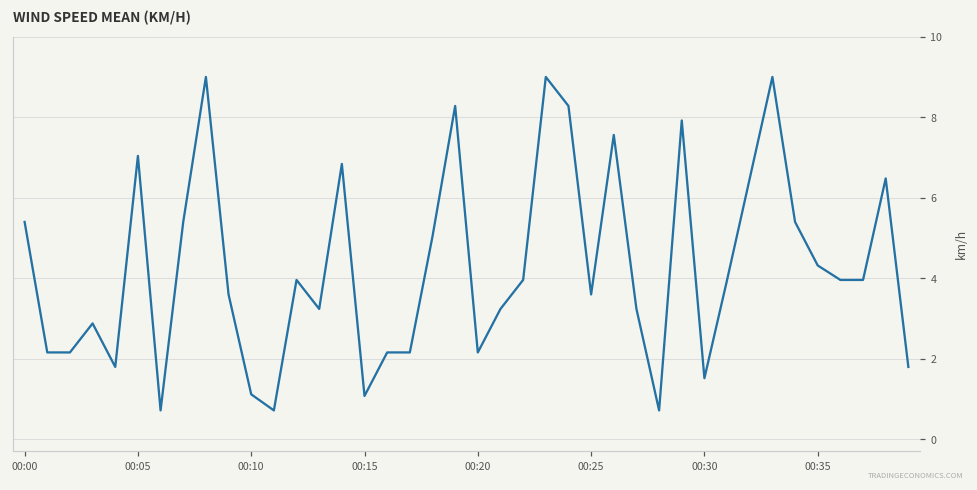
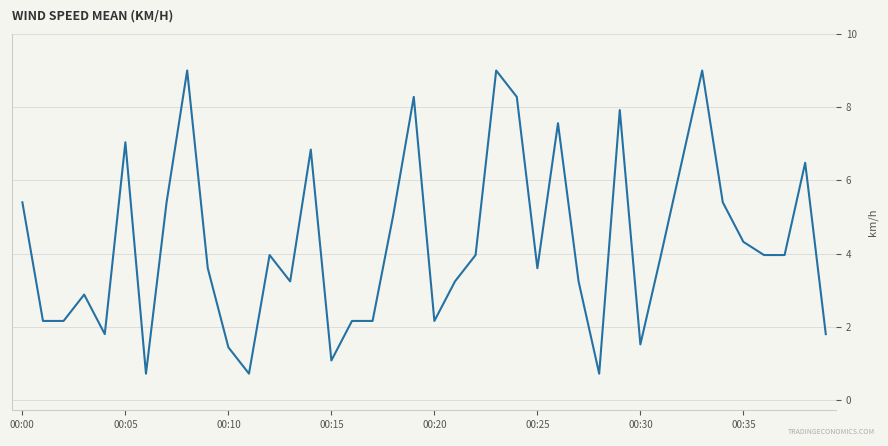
00:10: 1.1 -> 1.4
